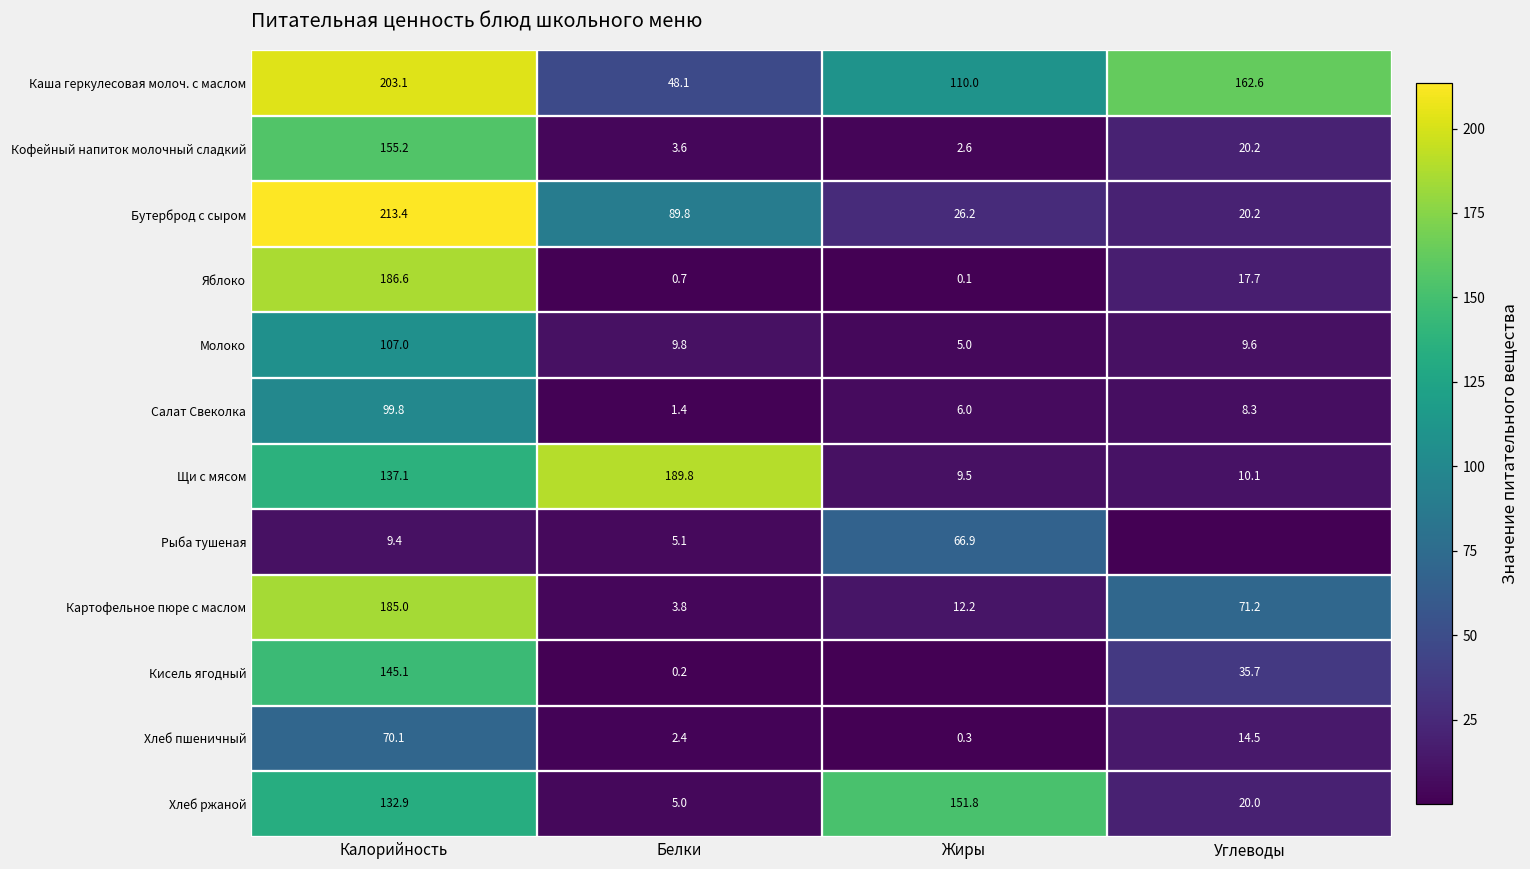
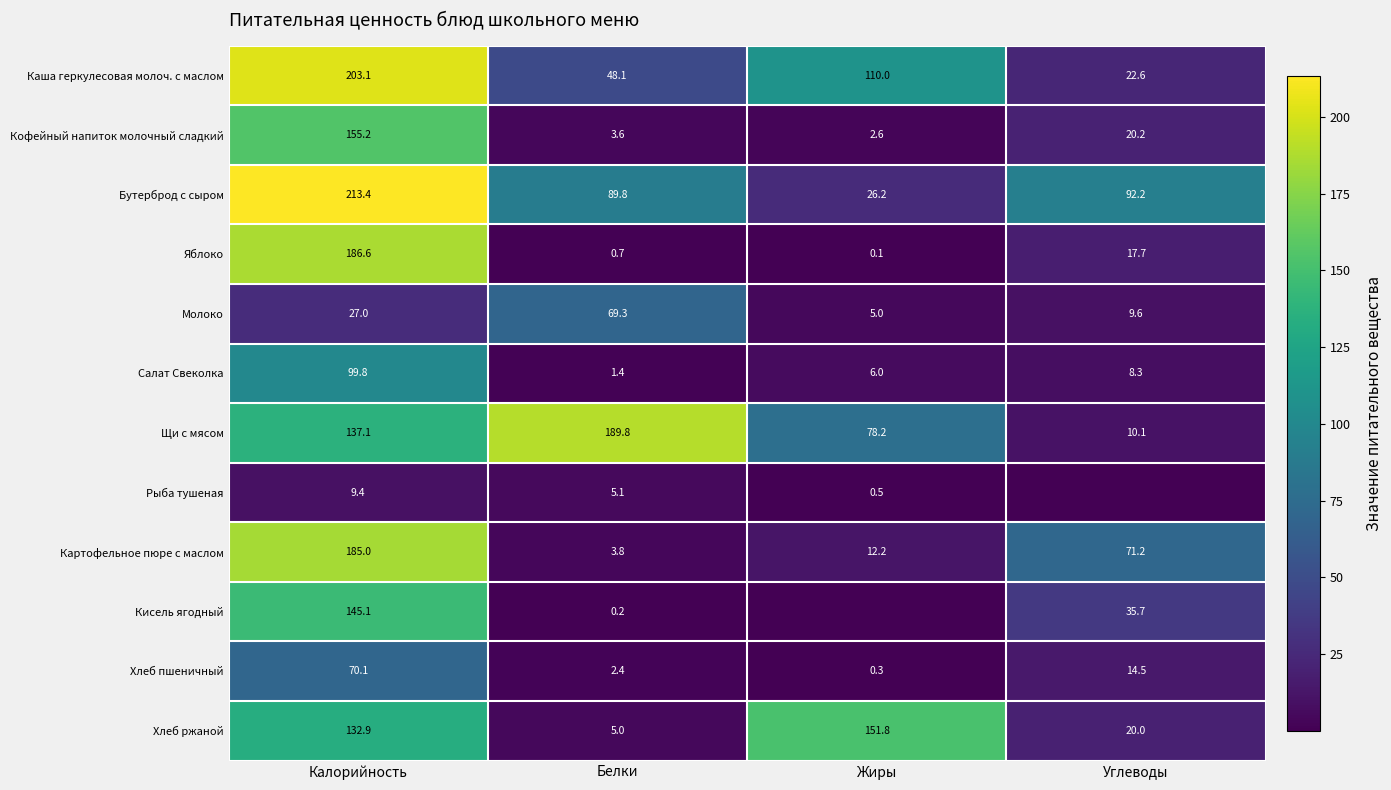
Каша геркулесовая молоч. с маслом, Углеводы: 162.6 -> 22.6
Бутерброд с сыром, Углеводы: 20.2 -> 92.2
Молоко, Калорийность: 107.0 -> 27.0
Молоко, Белки: 9.8 -> 69.3
Щи с мясом, Жиры: 9.5 -> 78.2
Рыба тушеная, Жиры: 66.9 -> 0.5
